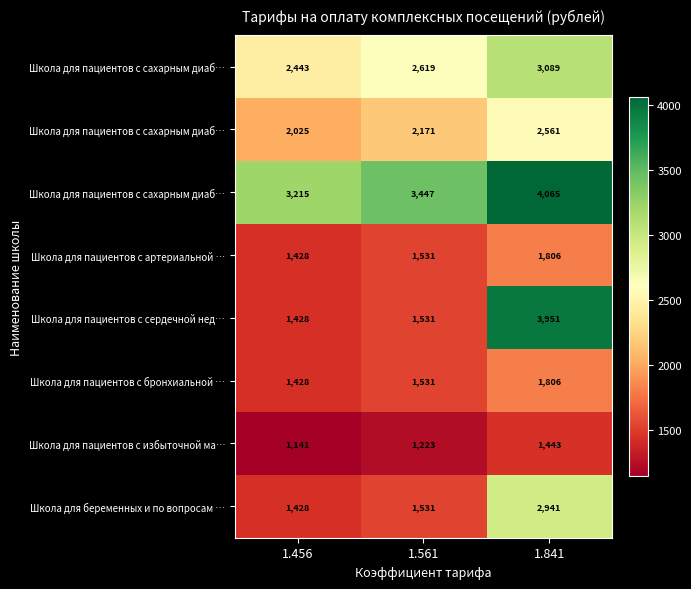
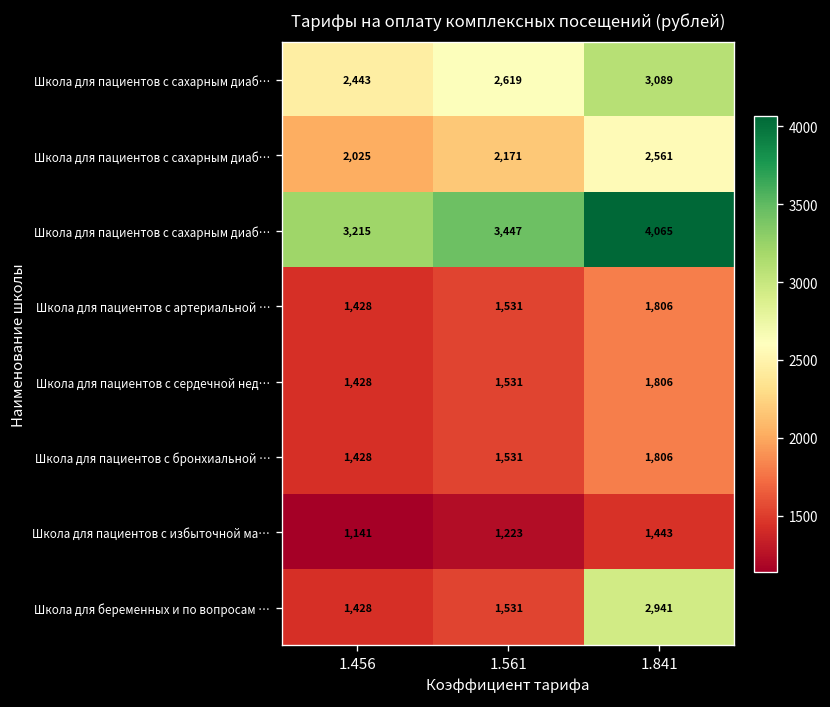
Школа для пациентов с сердечной нед…, 1.841: 3,951 -> 1,806
